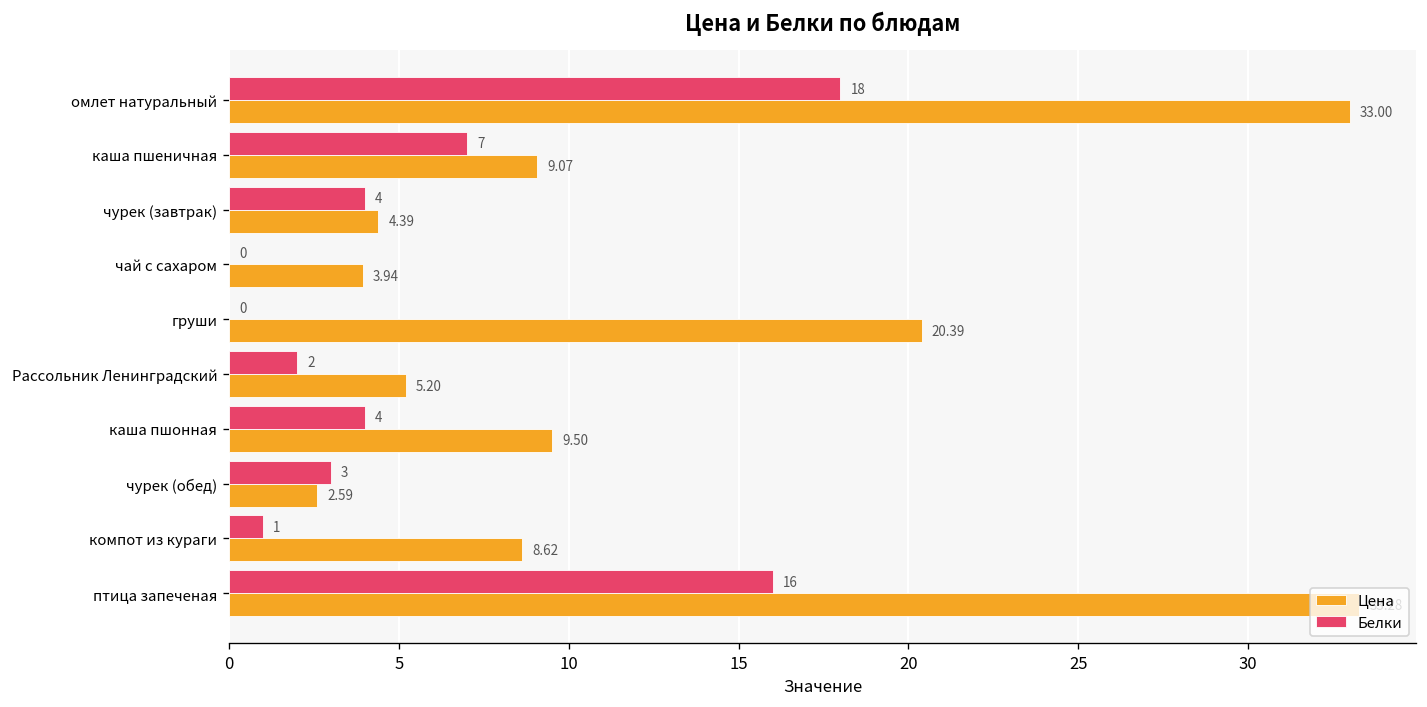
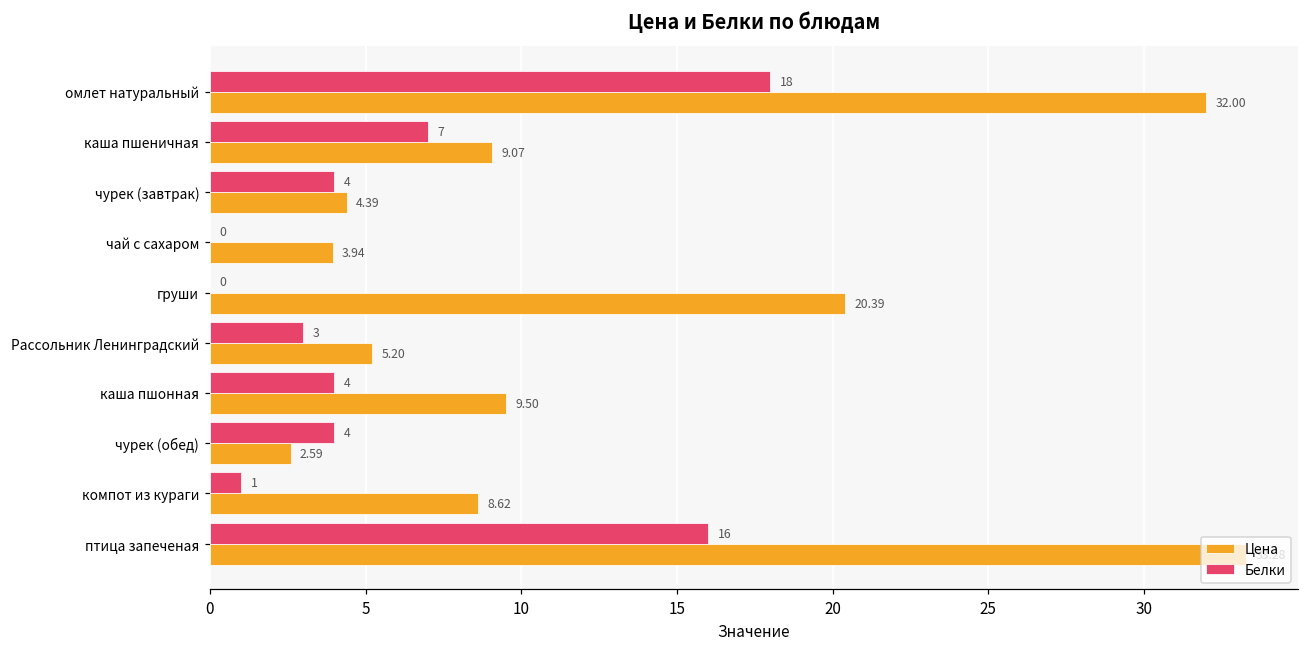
Цена, омлет натуральный: 33.00 -> 32.00
Белки, Рассольник Ленинградский: 2 -> 3
Белки, чурек (обед): 3 -> 4
